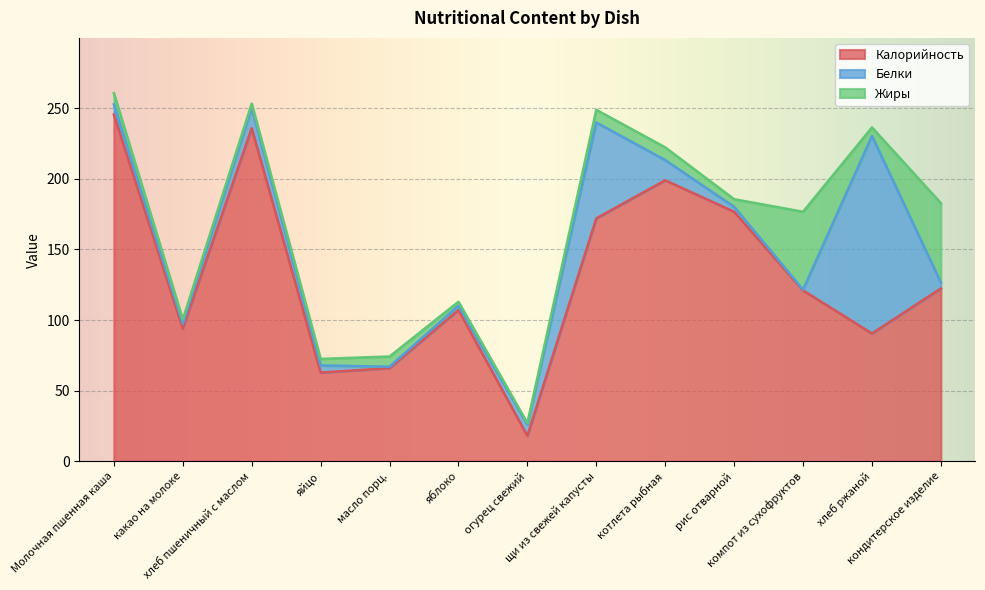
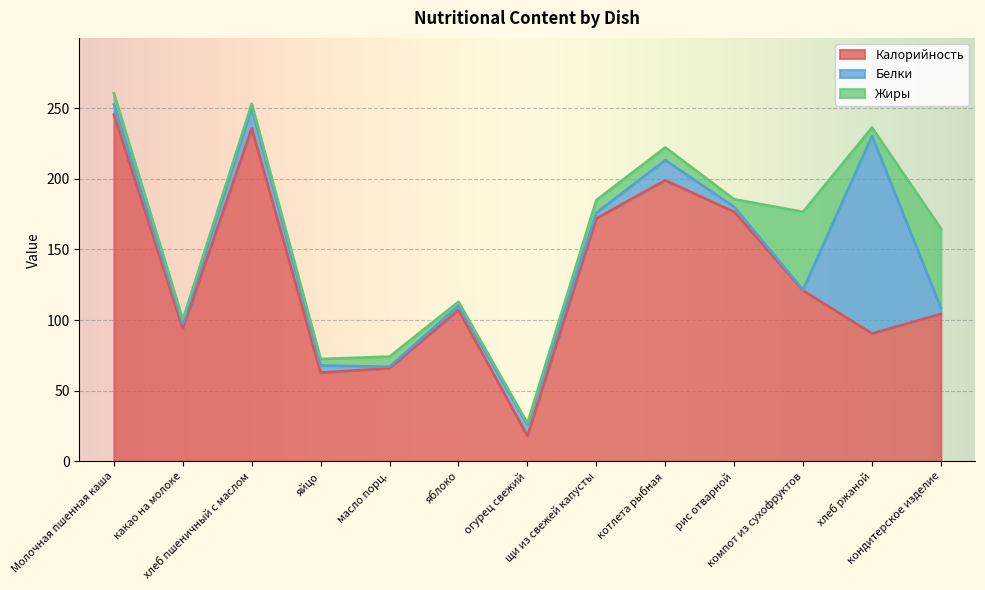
Белки, щи из свежей капусты: 68 -> 4
Калорийность, кондитерское изделие: 122 -> 104
